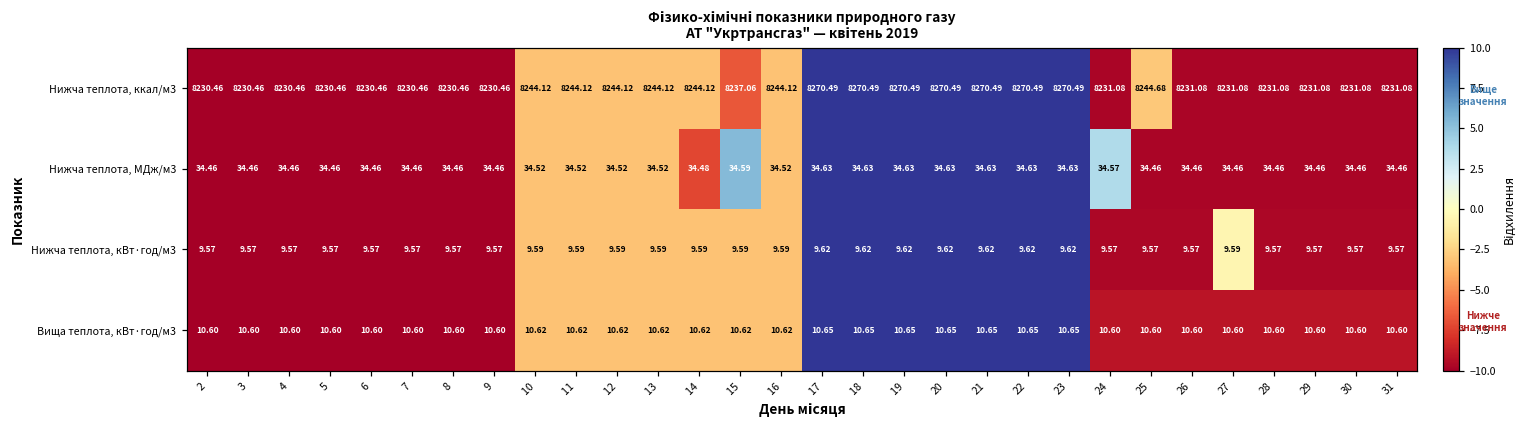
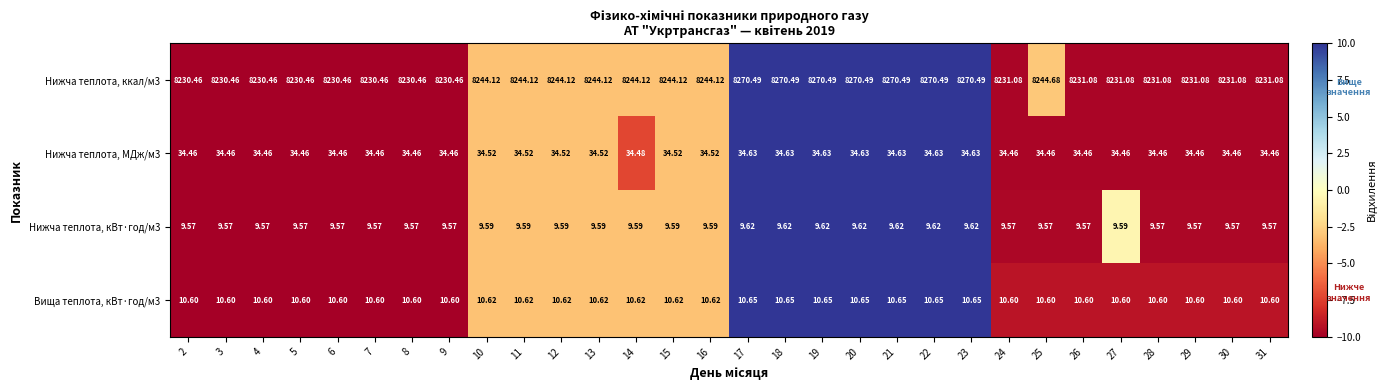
Нижча теплота, ккал/м3, 15: 8237.06 -> 8244.12
Нижча теплота, МДж/м3, 15: 34.59 -> 34.52
Нижча теплота, МДж/м3, 24: 34.57 -> 34.46
